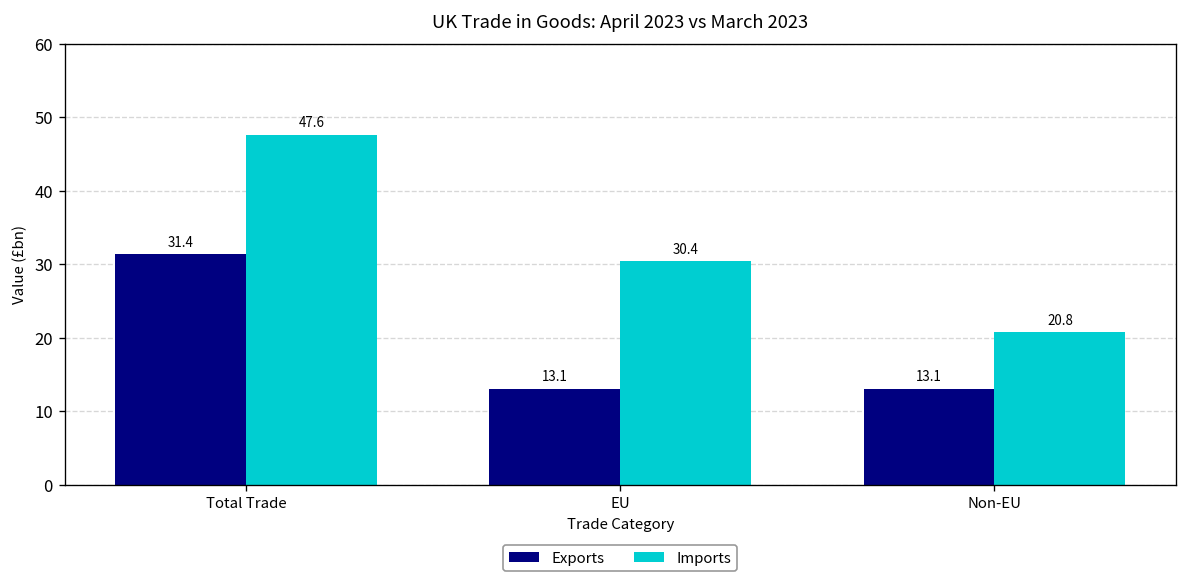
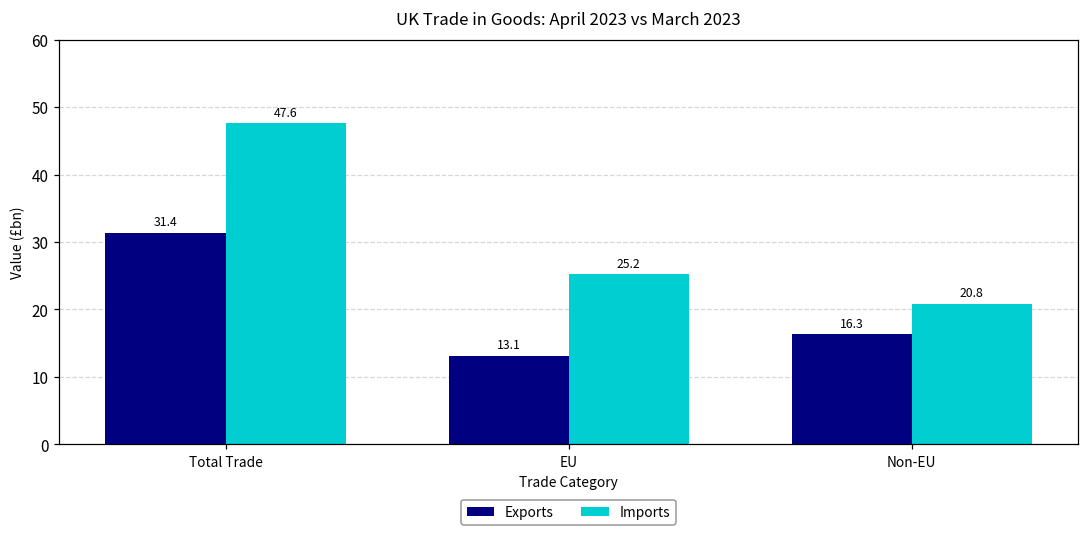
Imports, EU: 30.4 -> 25.2
Exports, Non-EU: 13.1 -> 16.3
